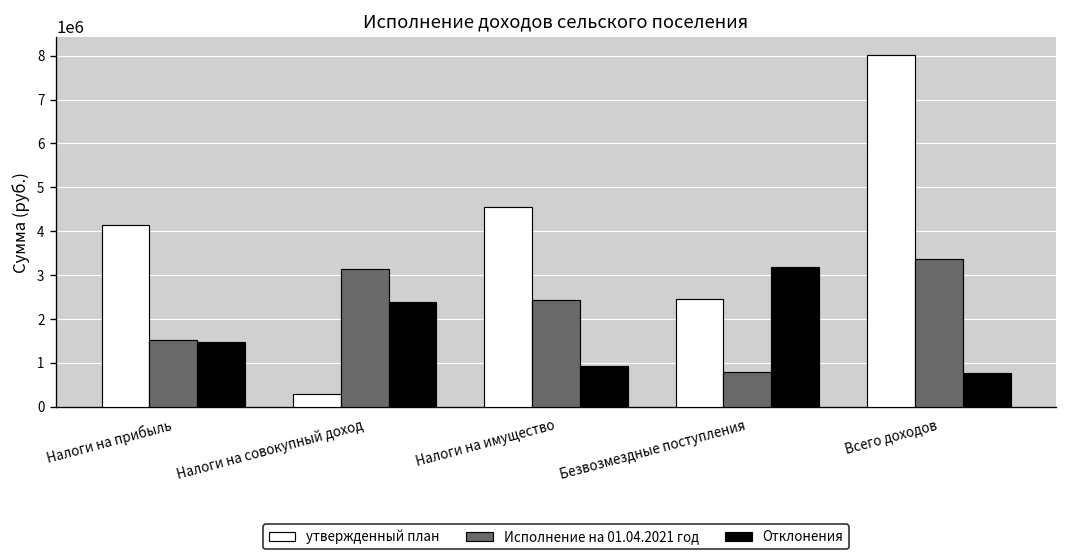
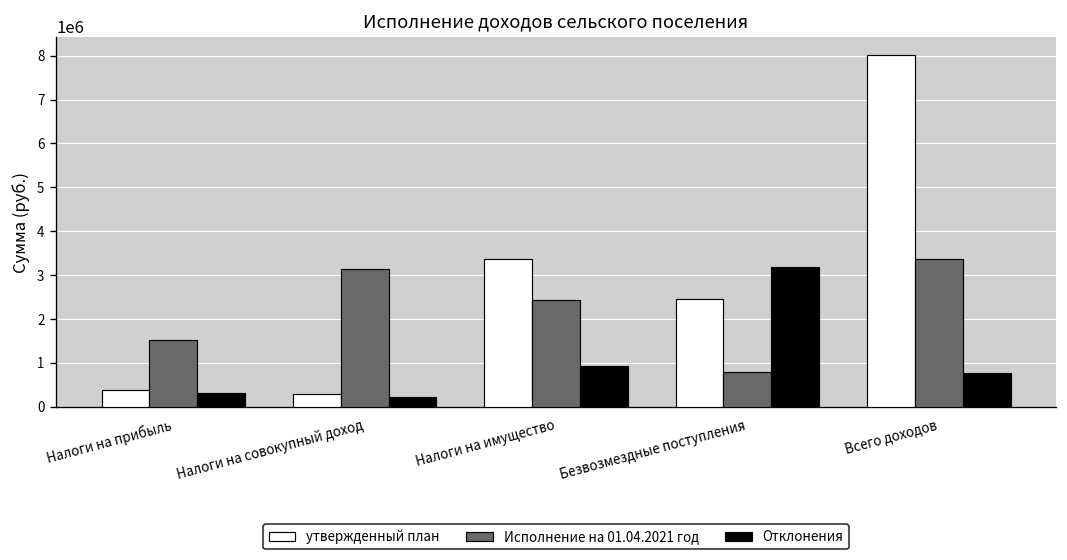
утвержденный план, Налоги на прибыль: 4100000 -> 400000
Отклонения, Налоги на прибыль: 1500000 -> 300000
Отклонения, Налоги на совокупный доход: 2400000 -> 200000
утвержденный план, Налоги на имущество: 4500000 -> 3400000
